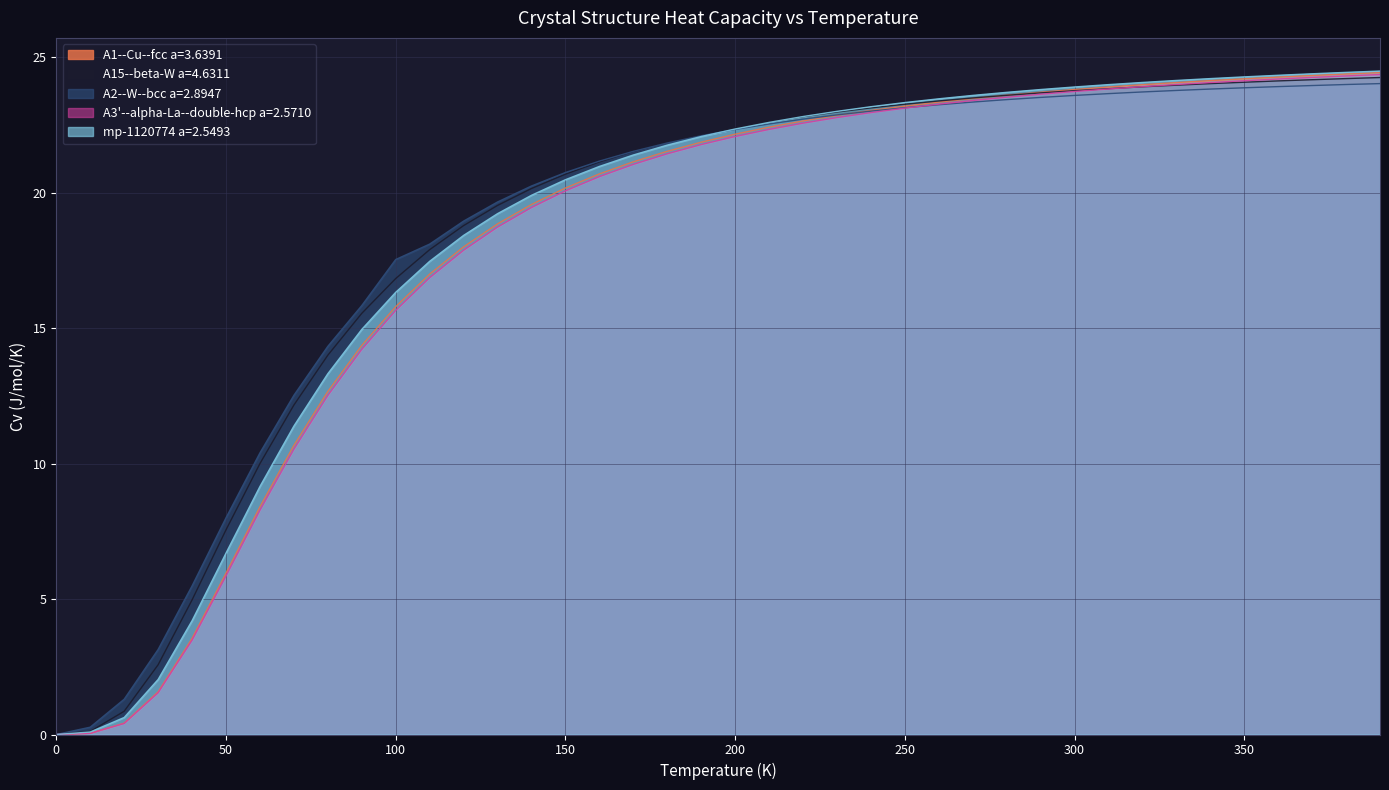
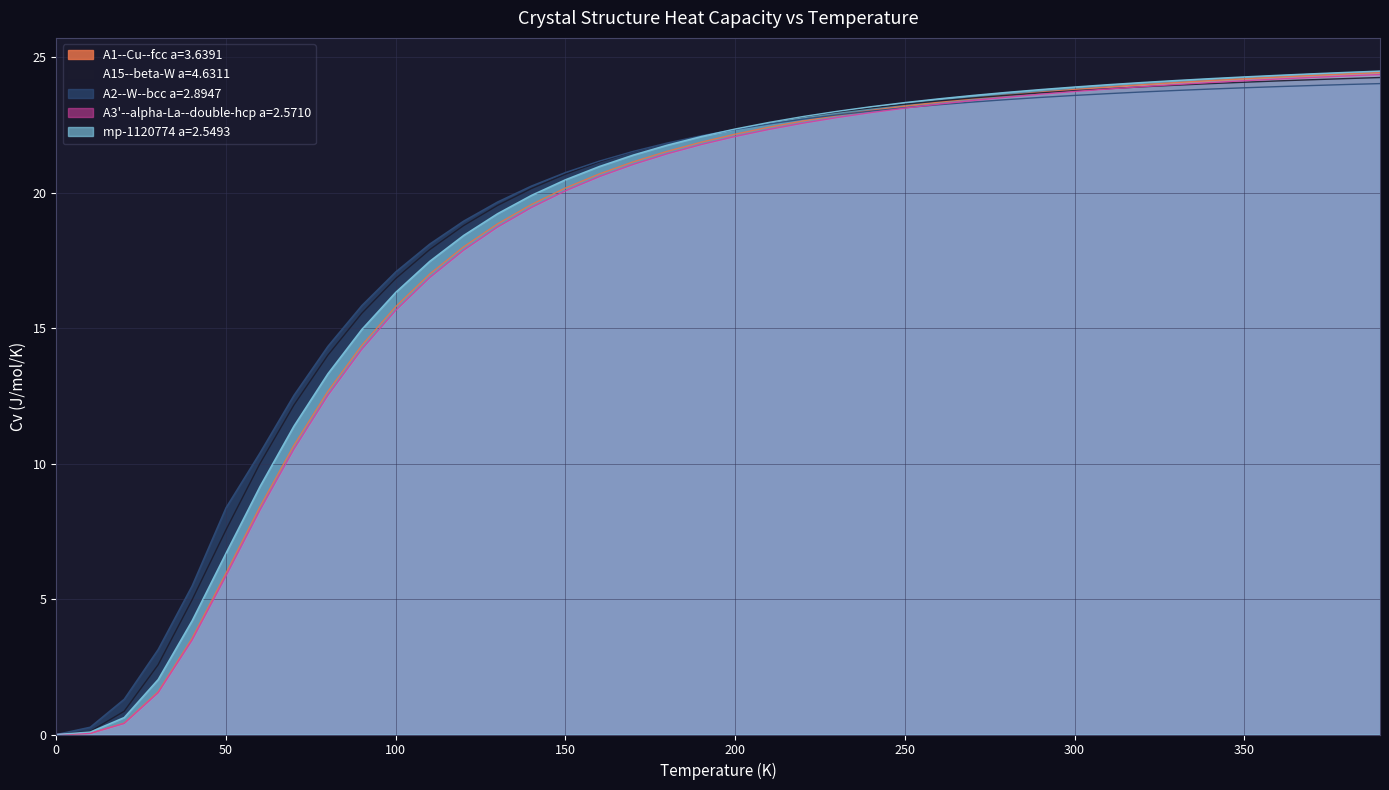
A2--W--bcc a=2.8947, 50: 8.0 -> 8.4
A2--W--bcc a=2.8947, 100: 17.5 -> 17.1
